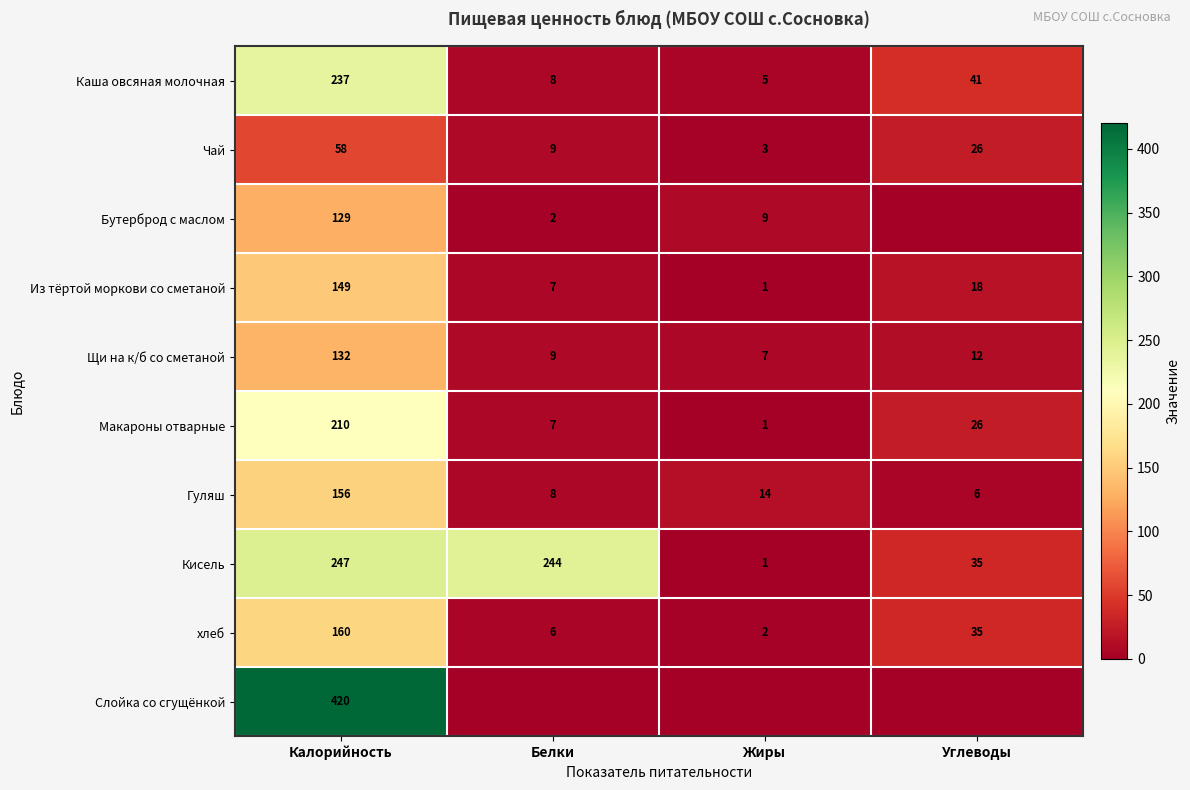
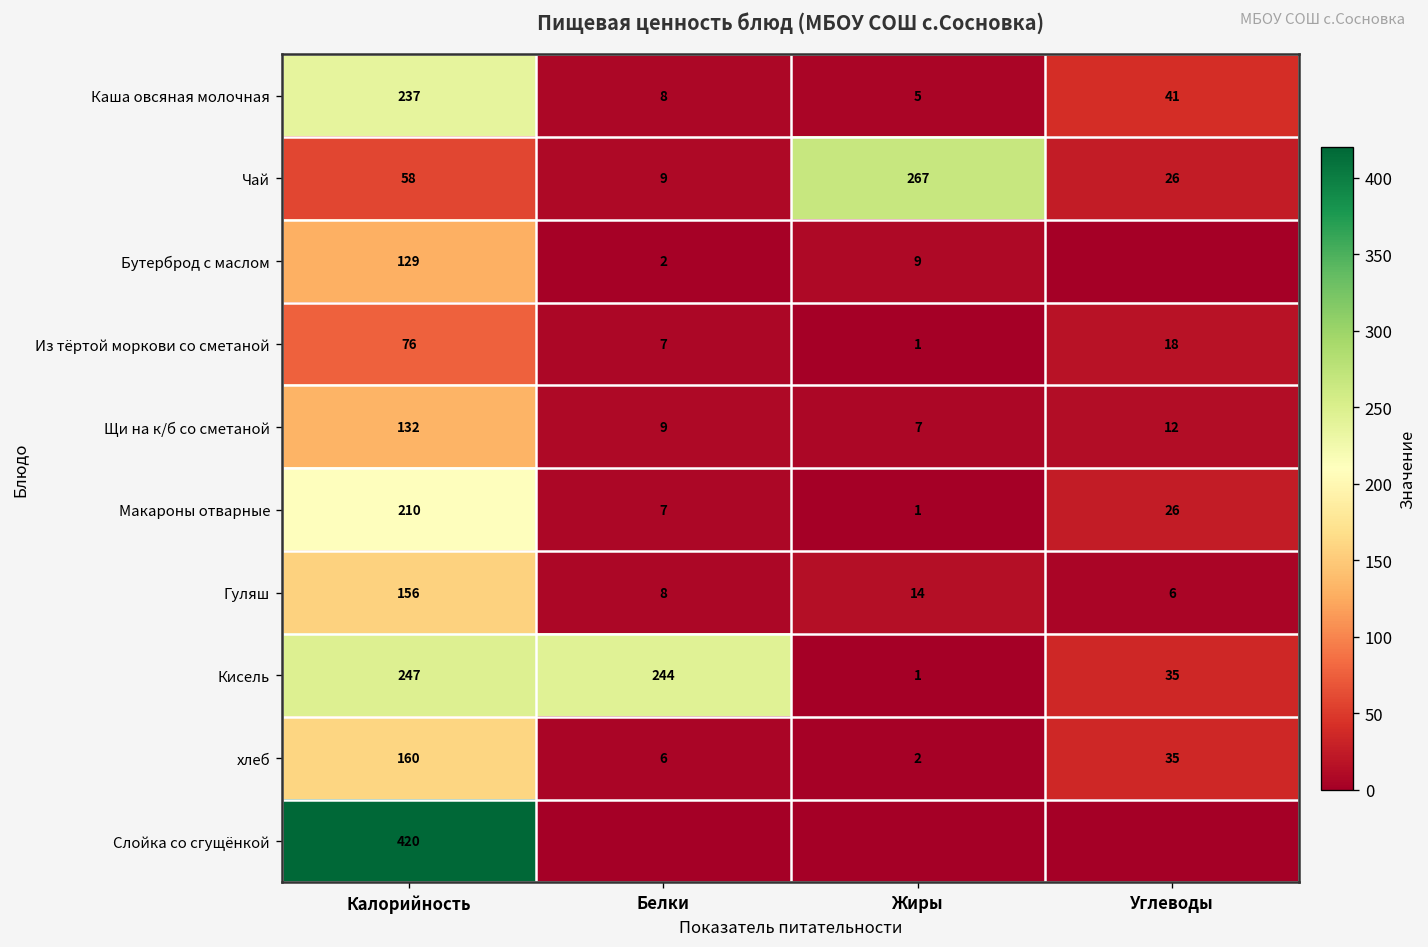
Чай, Жиры: 3 -> 267
Из тёртой моркови со сметаной, Калорийность: 149 -> 76
